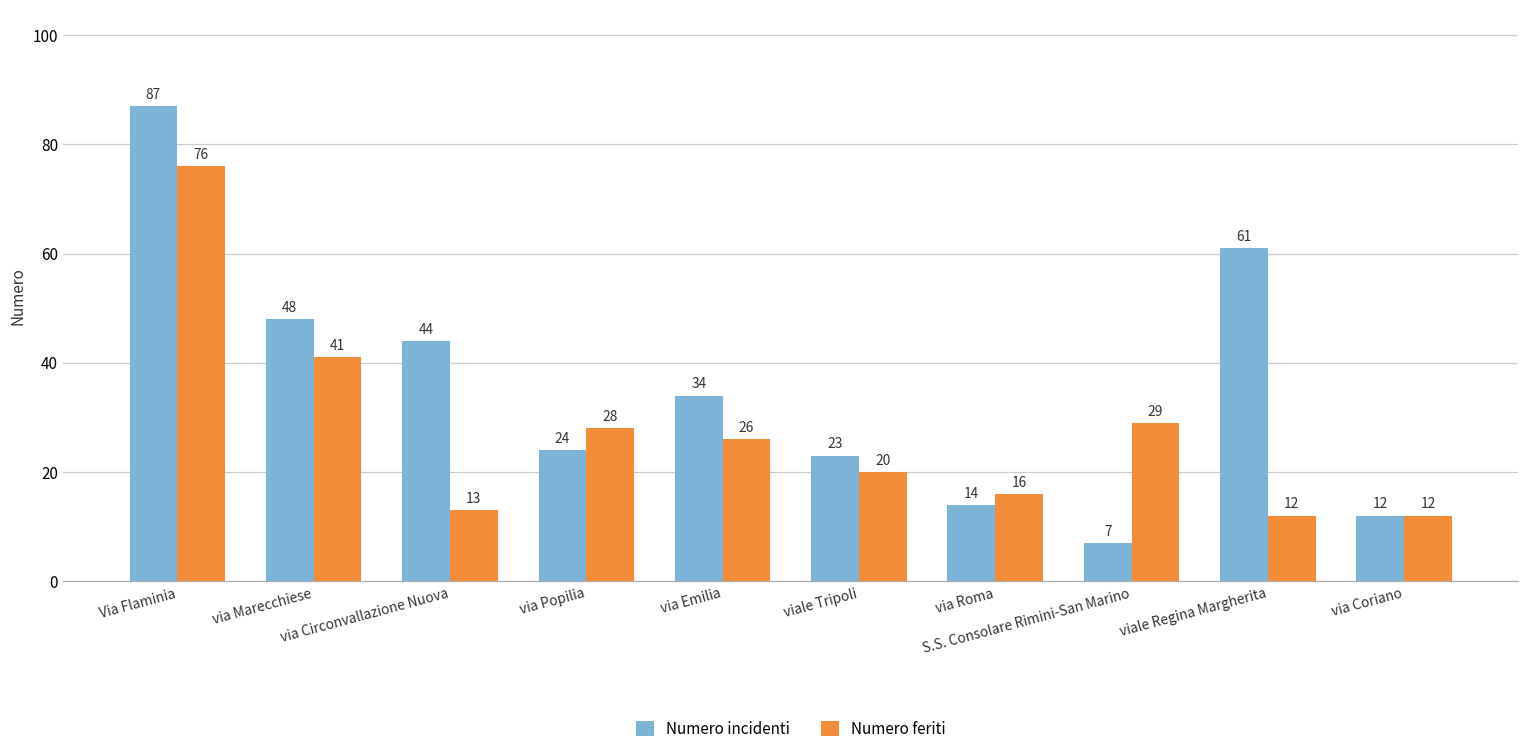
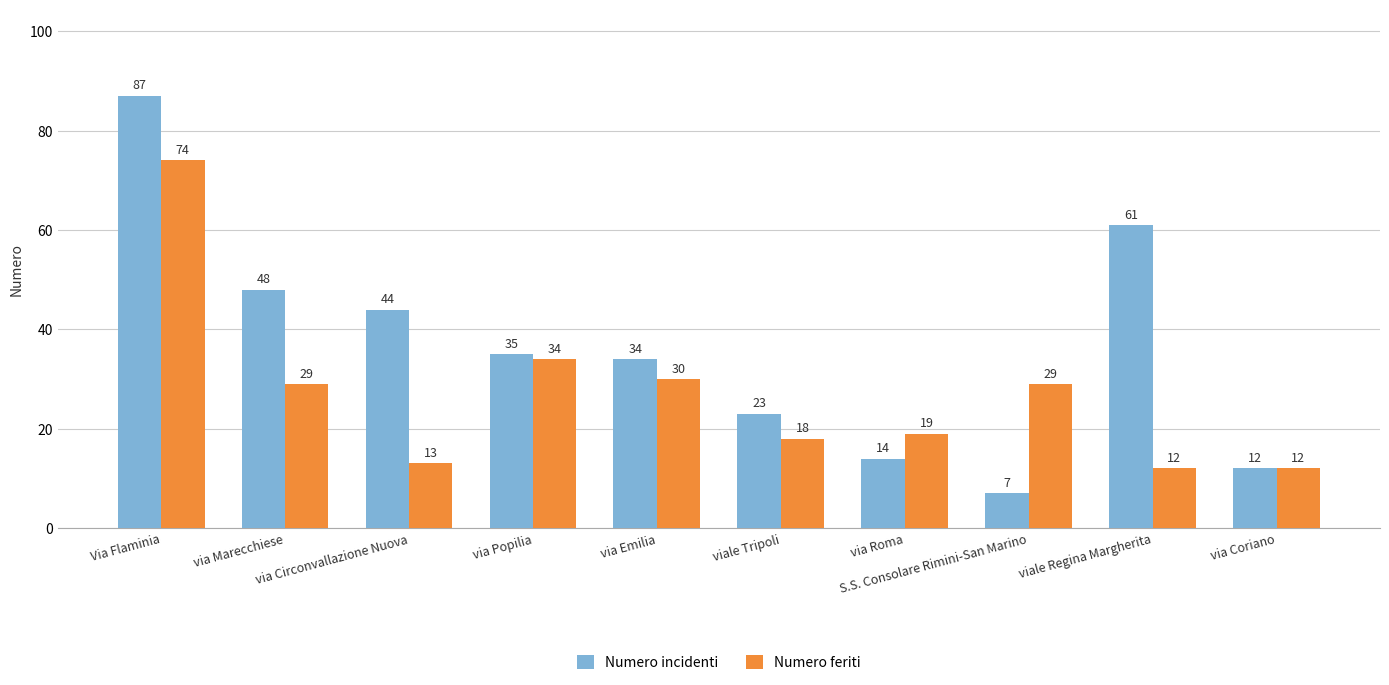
Numero feriti, Via Flaminia: 76 -> 74
Numero feriti, via Marecchiese: 41 -> 29
Numero incidenti, via Popilia: 24 -> 35
Numero feriti, via Popilia: 28 -> 34
Numero feriti, via Emilia: 26 -> 30
Numero feriti, viale Tripoli: 20 -> 18
Numero feriti, via Roma: 16 -> 19
